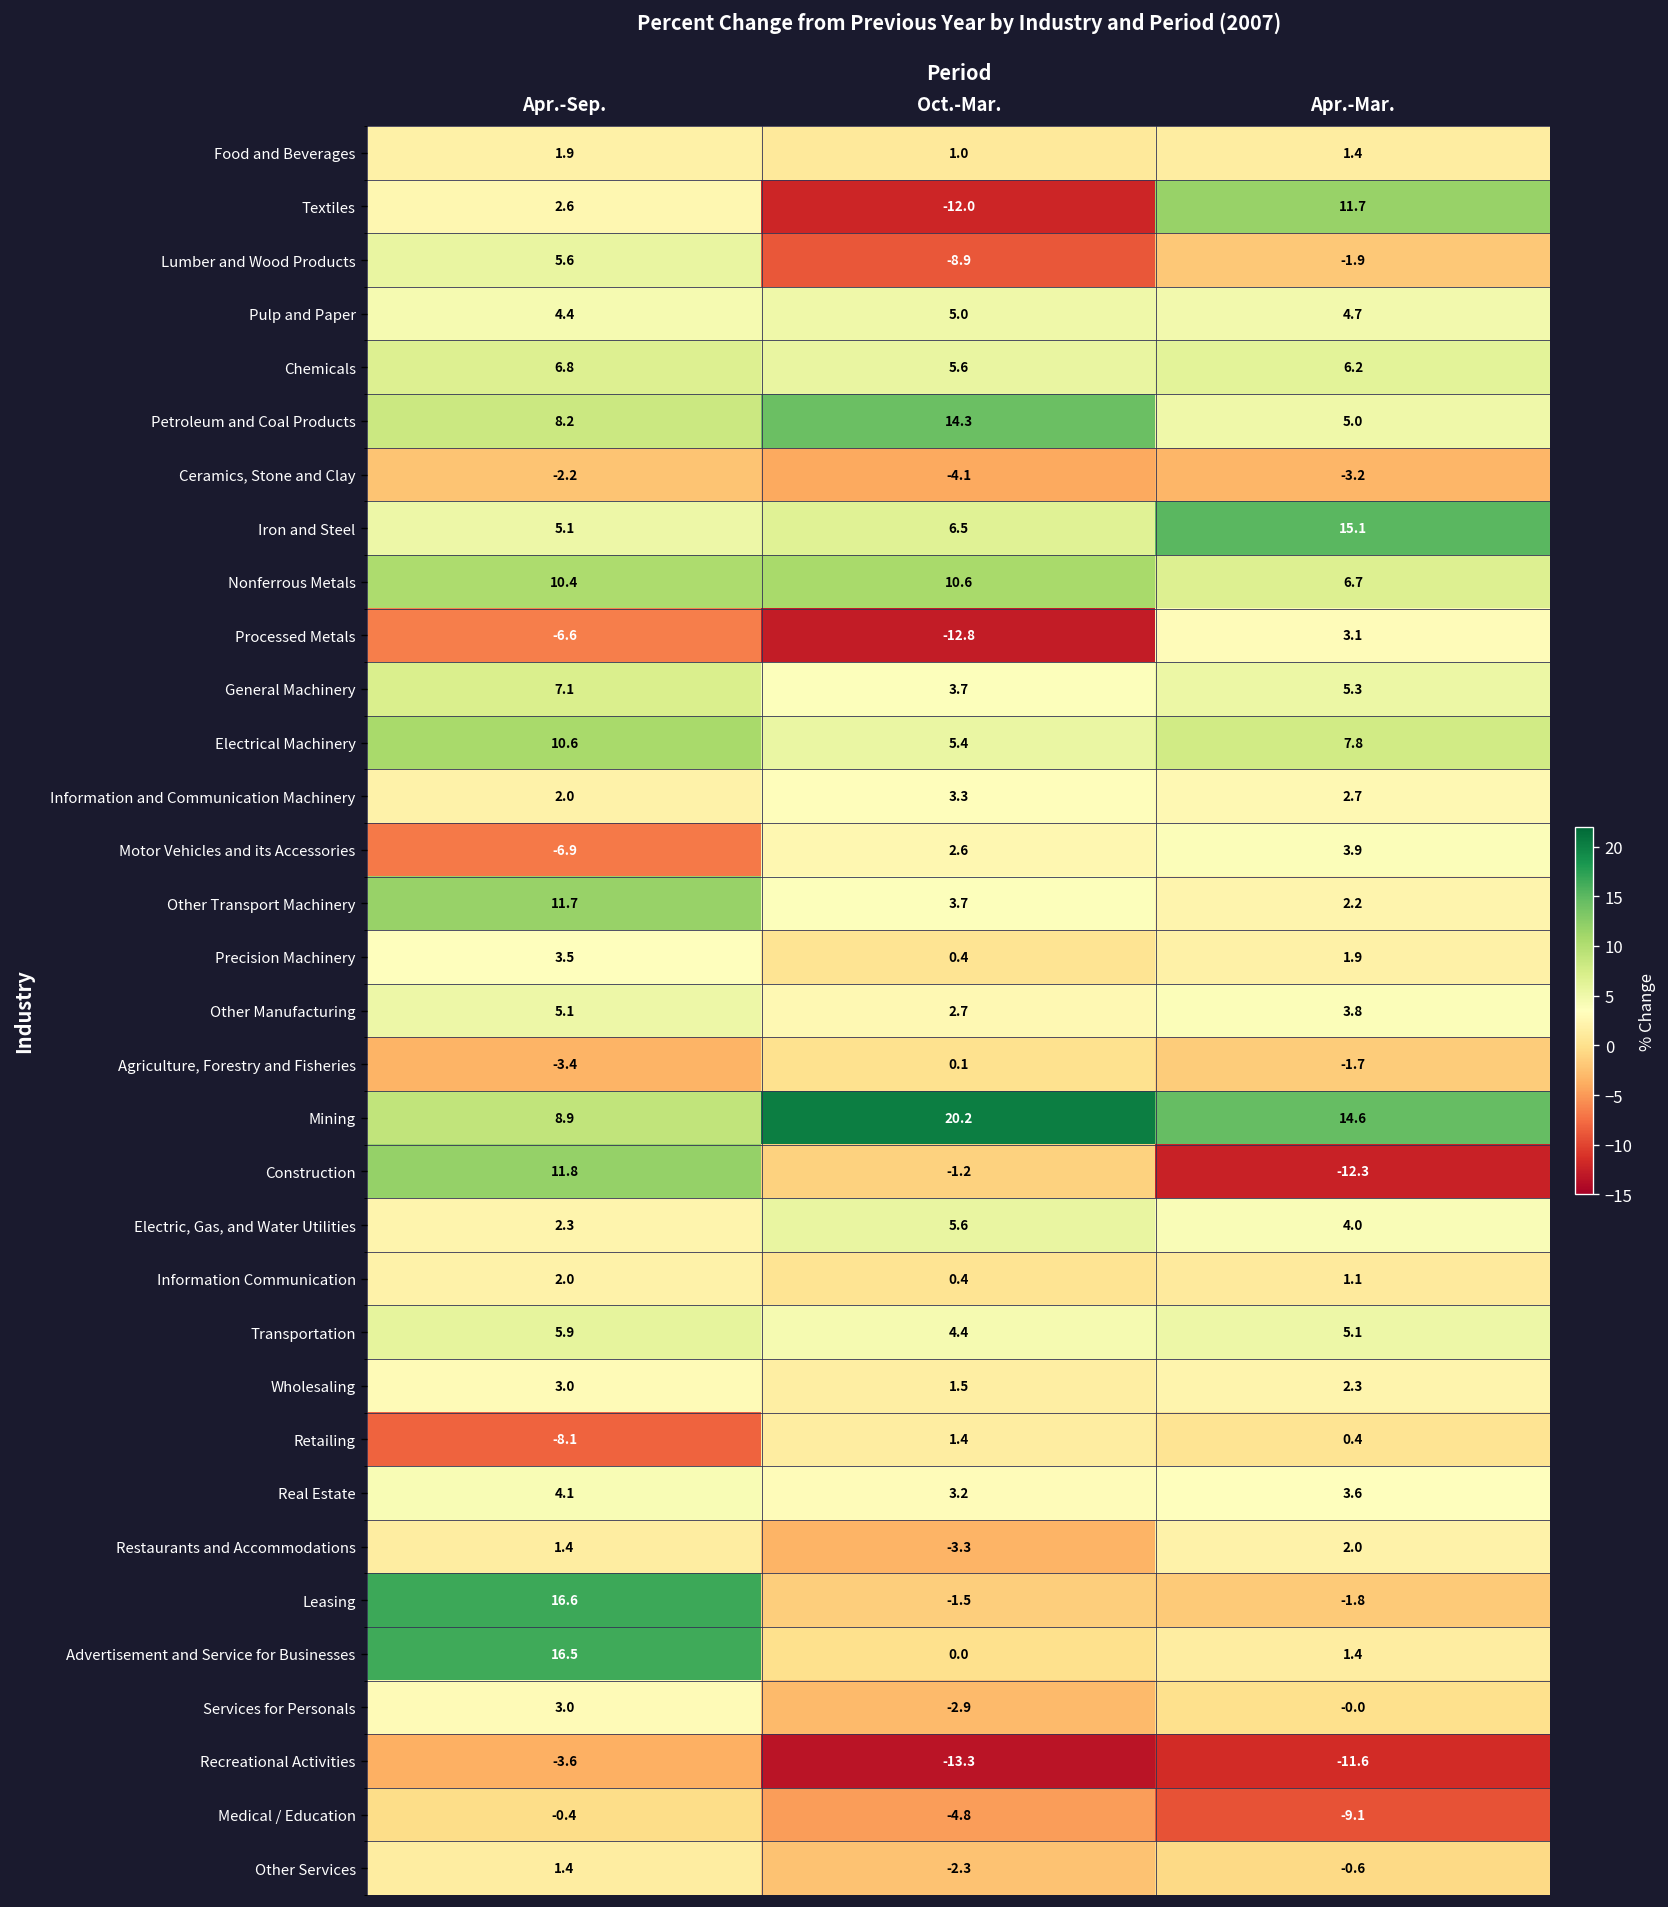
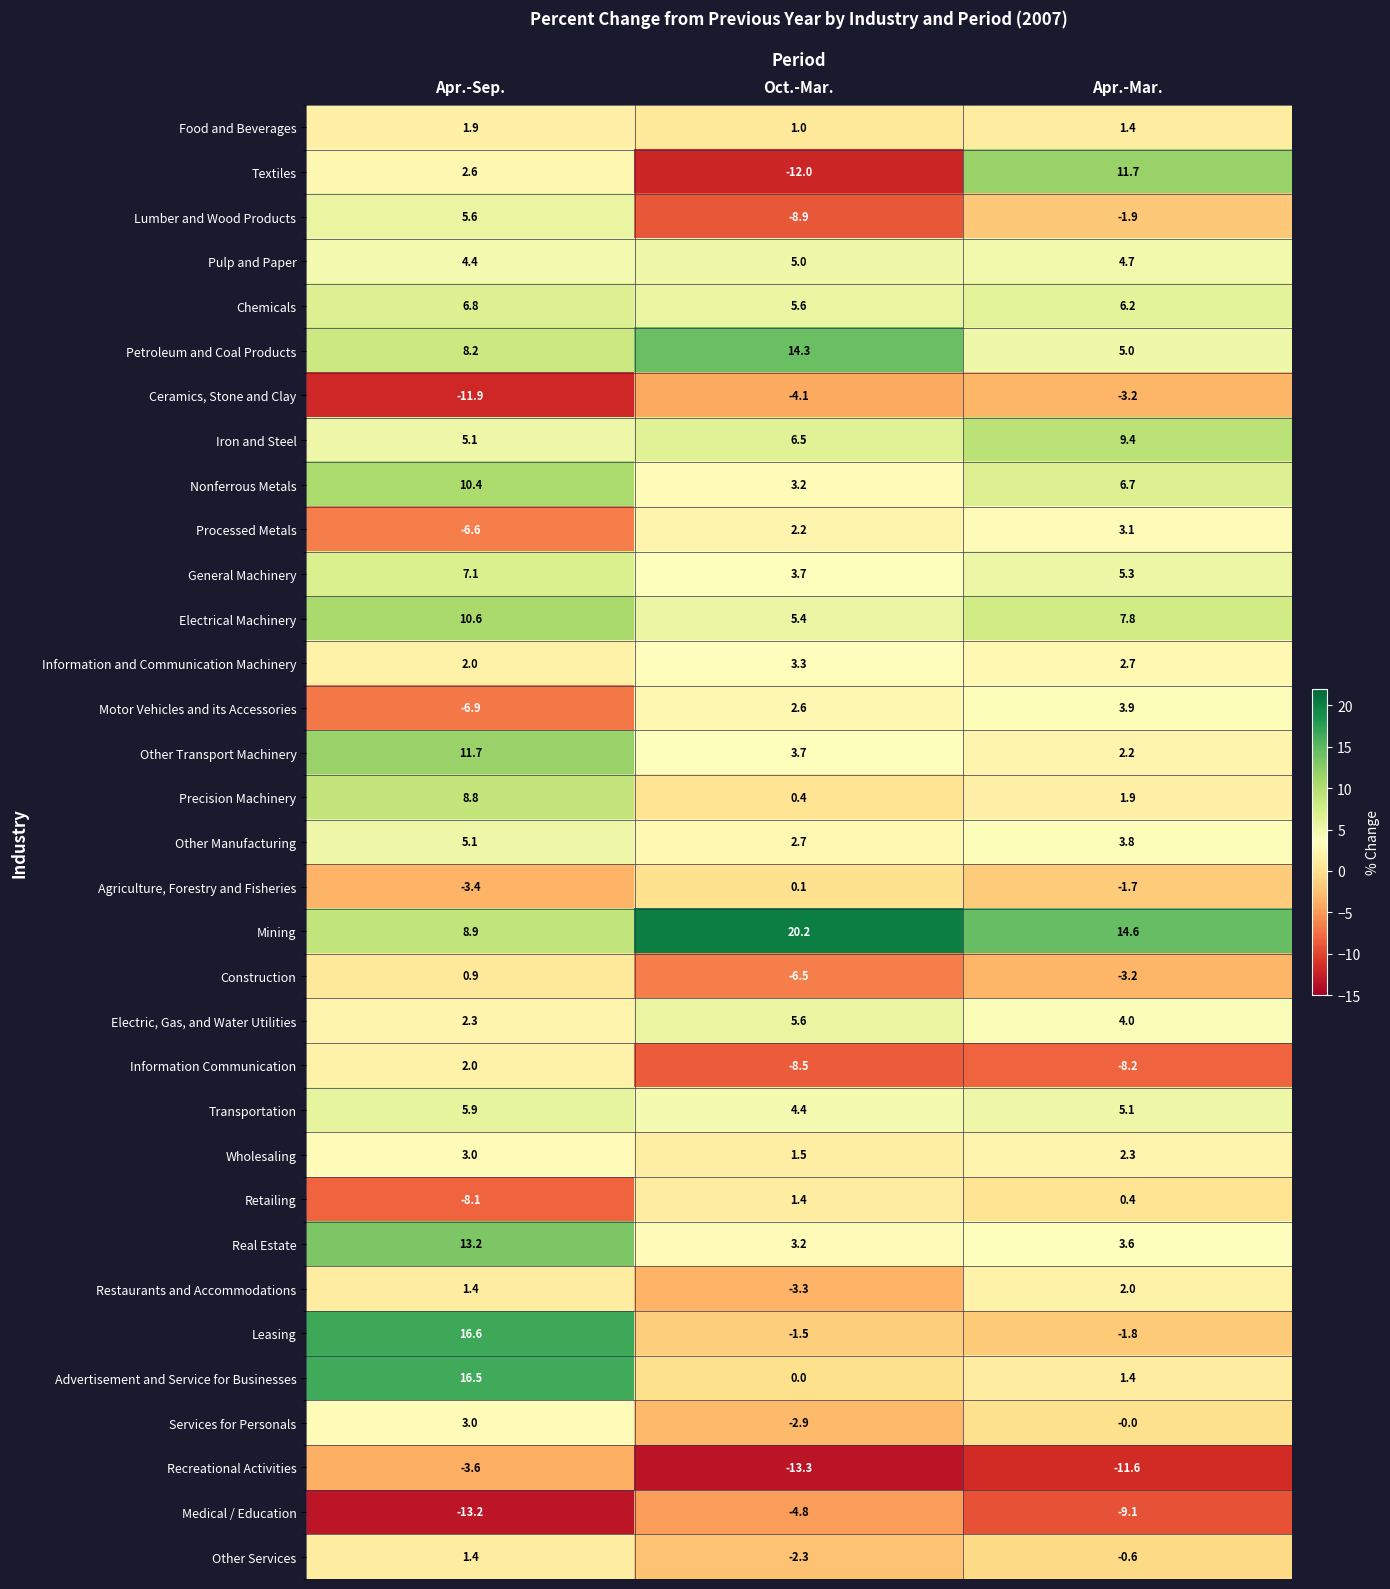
Ceramics, Stone and Clay, Apr.-Sep.: -2.2 -> -11.9
Iron and Steel, Apr.-Mar.: 15.1 -> 9.4
Nonferrous Metals, Oct.-Mar.: 10.6 -> 3.2
Processed Metals, Oct.-Mar.: -12.8 -> 2.2
Precision Machinery, Apr.-Sep.: 3.5 -> 8.8
Construction, Apr.-Sep.: 11.8 -> 0.9
Construction, Oct.-Mar.: -1.2 -> -6.5
Construction, Apr.-Mar.: -12.3 -> -3.2
Information Communication, Oct.-Mar.: 0.4 -> -8.5
Information Communication, Apr.-Mar.: 1.1 -> -8.2
Real Estate, Apr.-Sep.: 4.1 -> 13.2
Medical / Education, Apr.-Sep.: -0.4 -> -13.2
